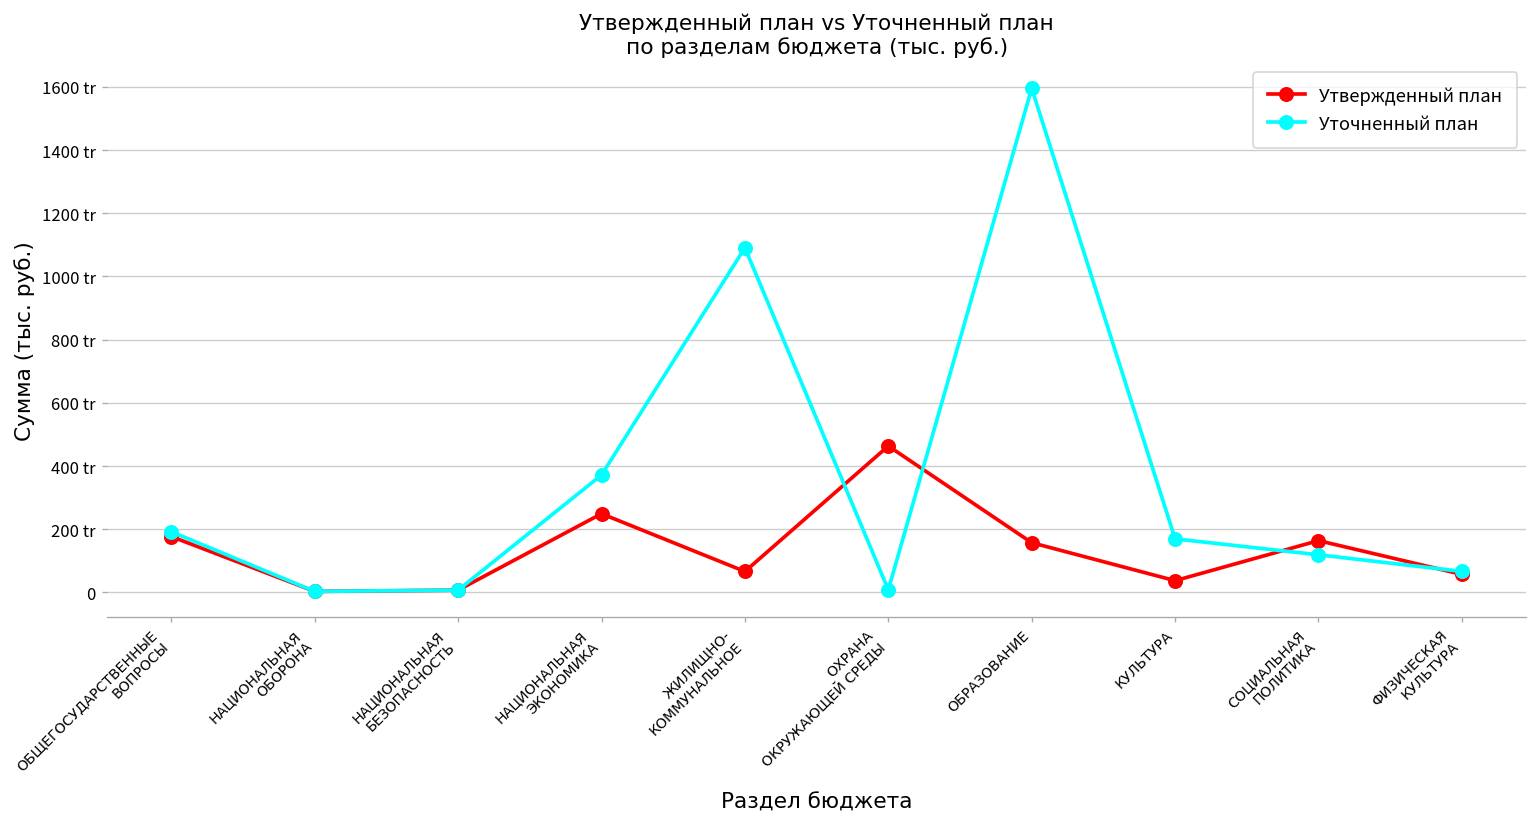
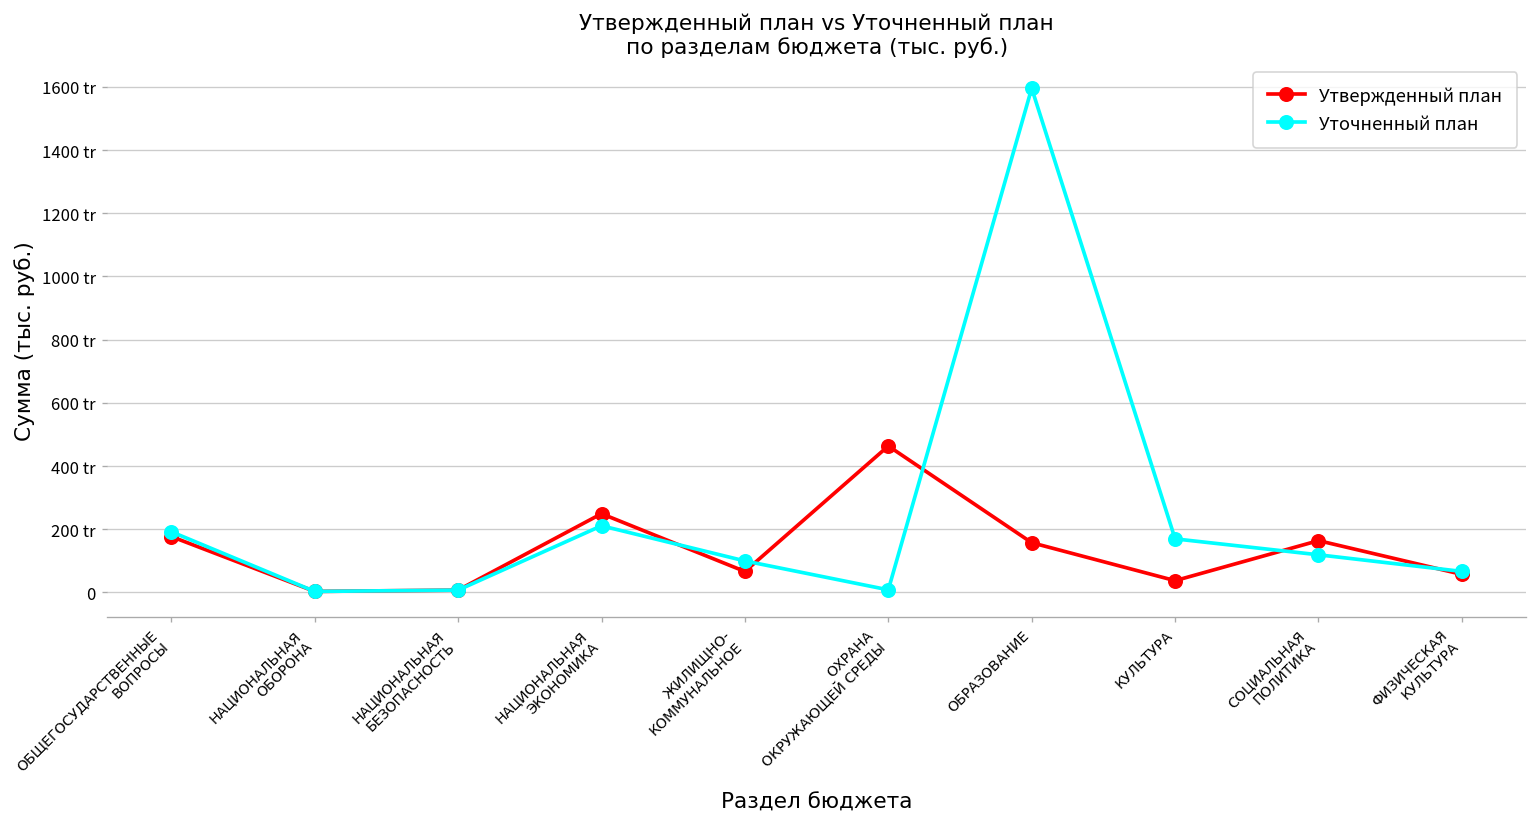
Уточненный план, НАЦИОНАЛЬНАЯ ЭКОНОМИКА: 370 tr -> 210 tr
Уточненный план, ЖИЛИЩНО- КОММУНАЛЬНОЕ: 1090 tr -> 100 tr
